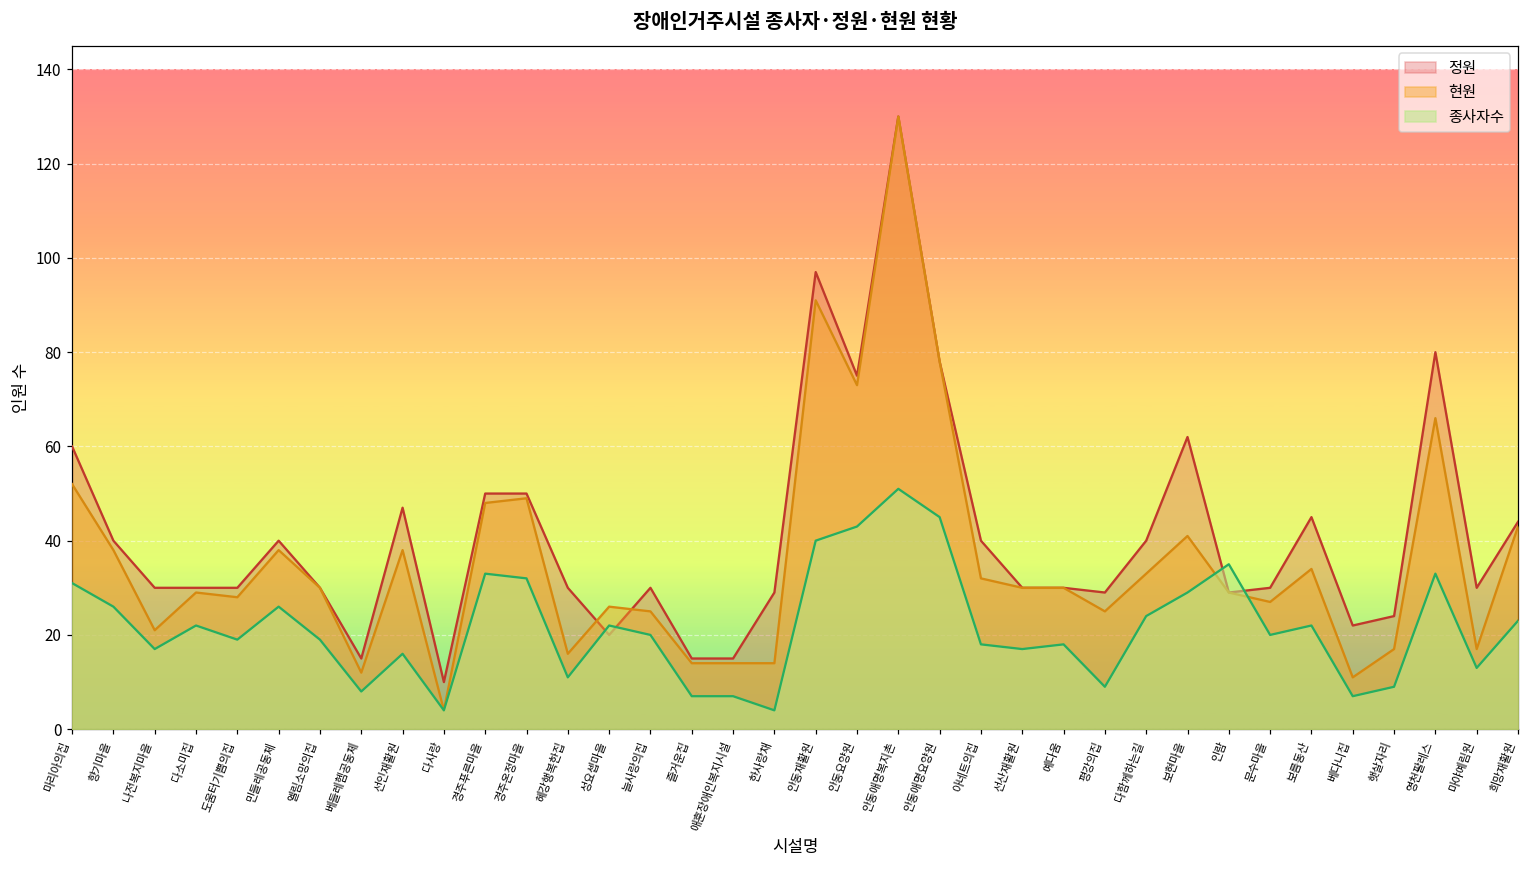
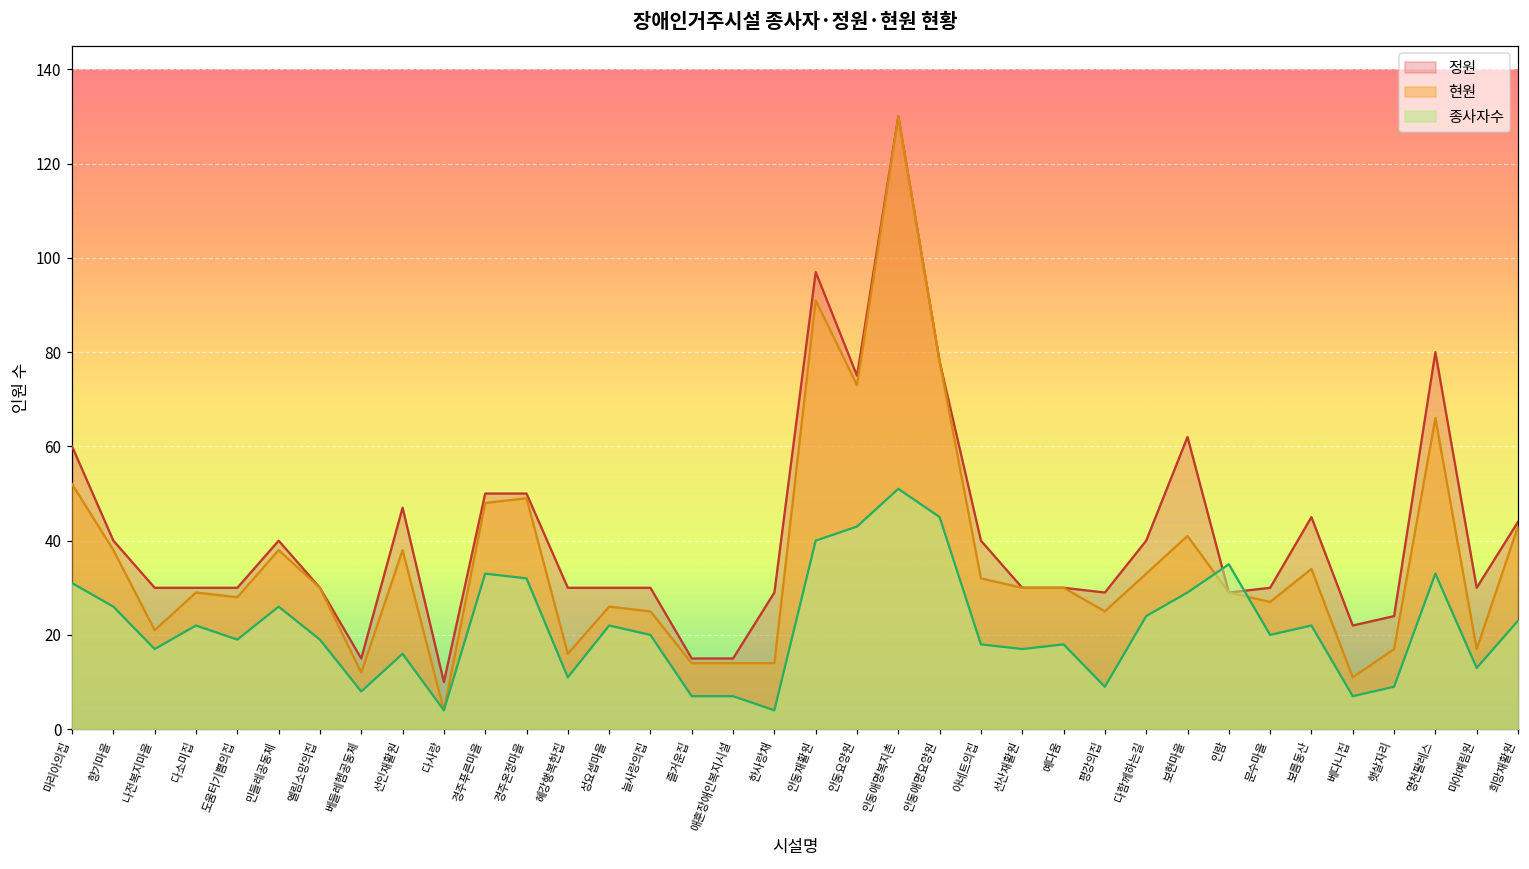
정원, 성요셉마을: 20 -> 30
